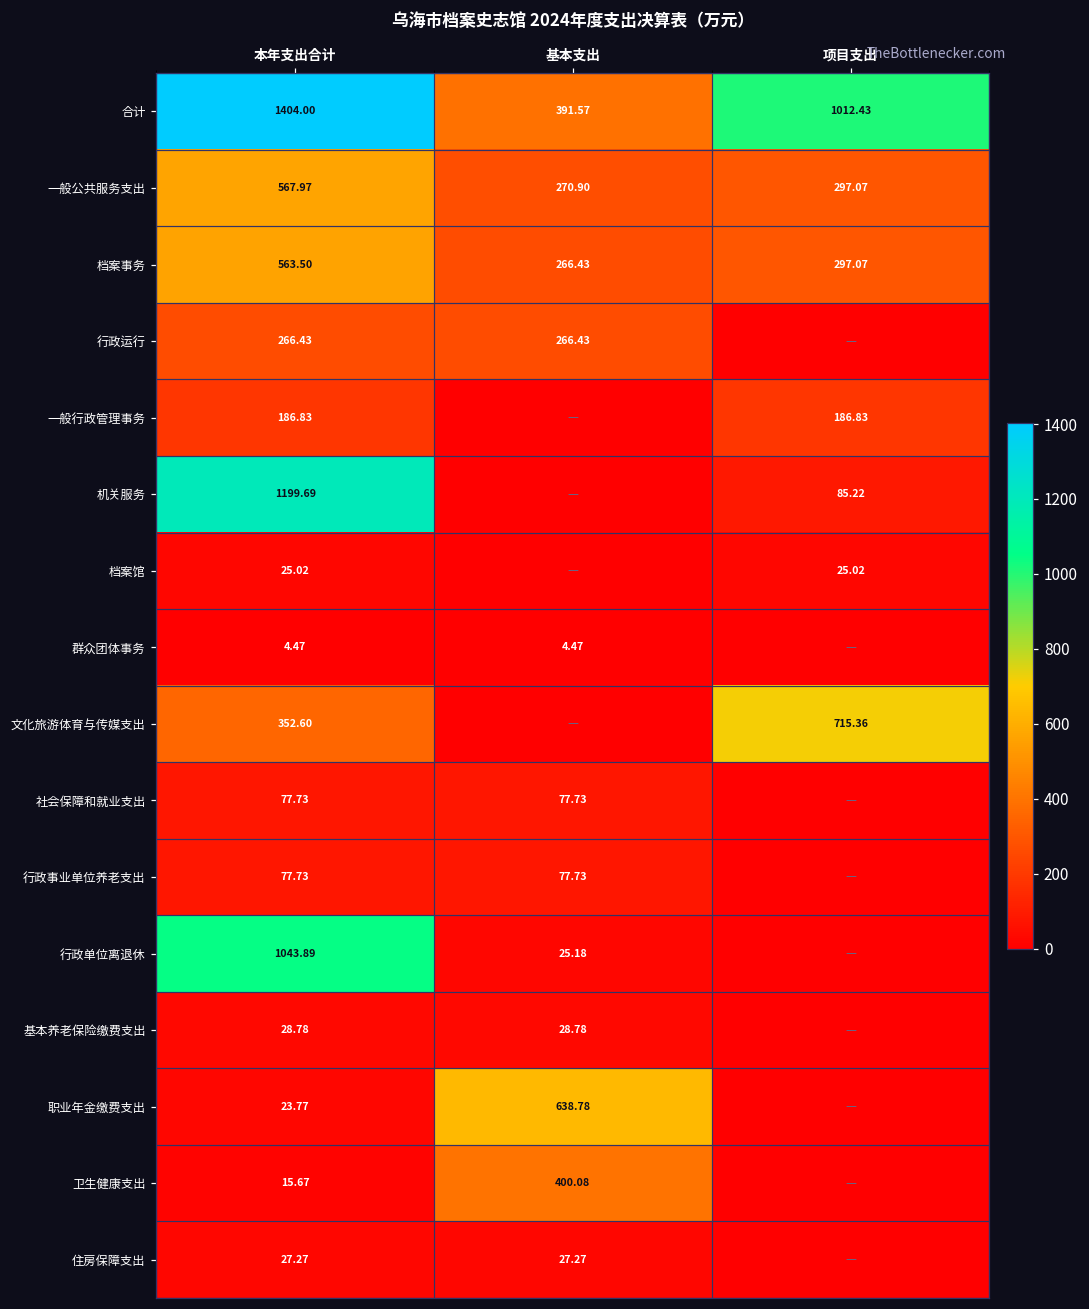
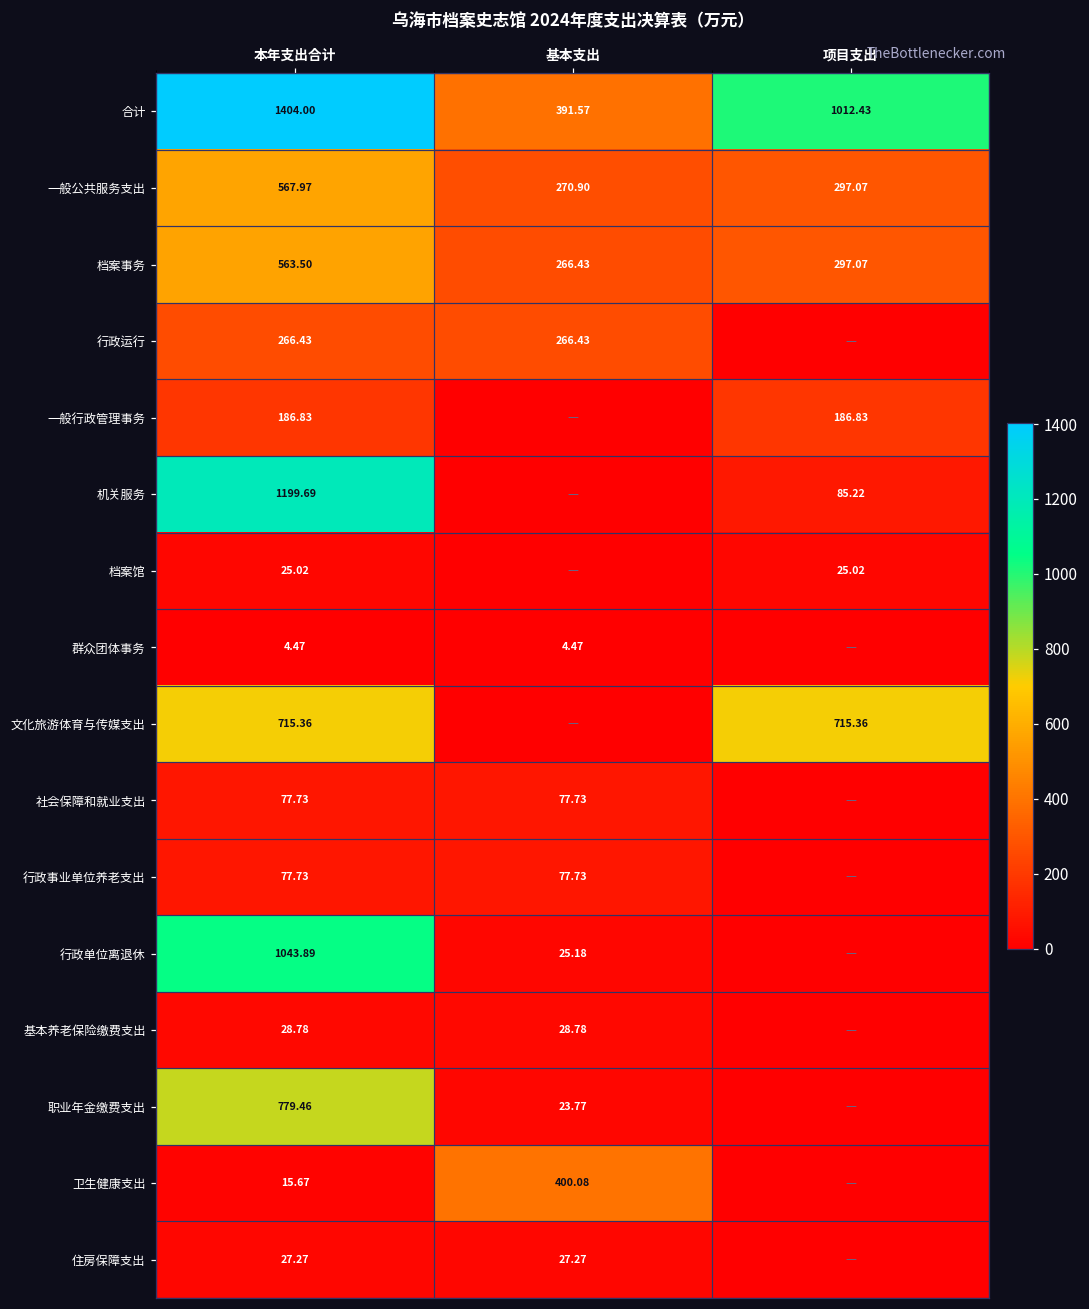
文化旅游体育与传媒支出, 本年支出合计: 352.60 -> 715.36
职业年金缴费支出, 本年支出合计: 23.77 -> 779.46
职业年金缴费支出, 基本支出: 638.78 -> 23.77
